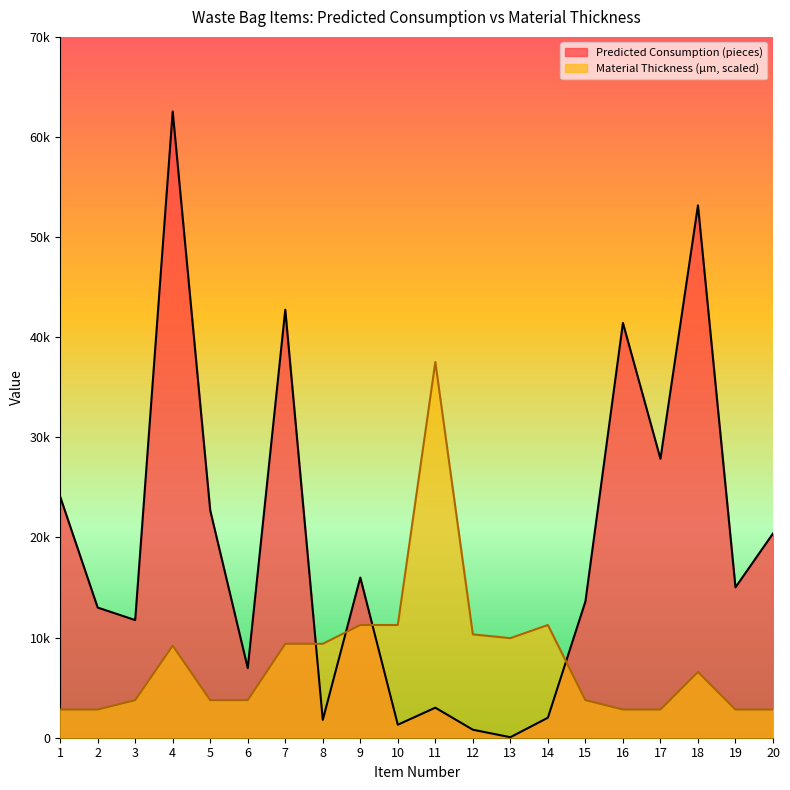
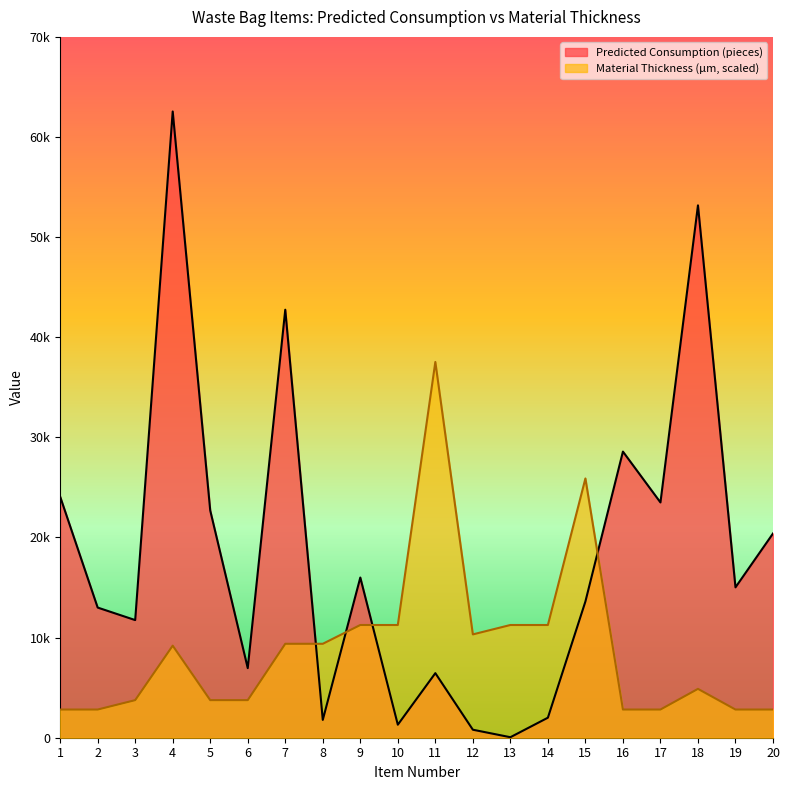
Predicted Consumption (pieces), 11: 3000 -> 6400
Material Thickness (µm, scaled), 13: 9900 -> 11300
Material Thickness (µm, scaled), 15: 3800 -> 25900
Predicted Consumption (pieces), 16: 41400 -> 28600
Predicted Consumption (pieces), 17: 27900 -> 23500
Material Thickness (µm, scaled), 18: 6600 -> 4900
